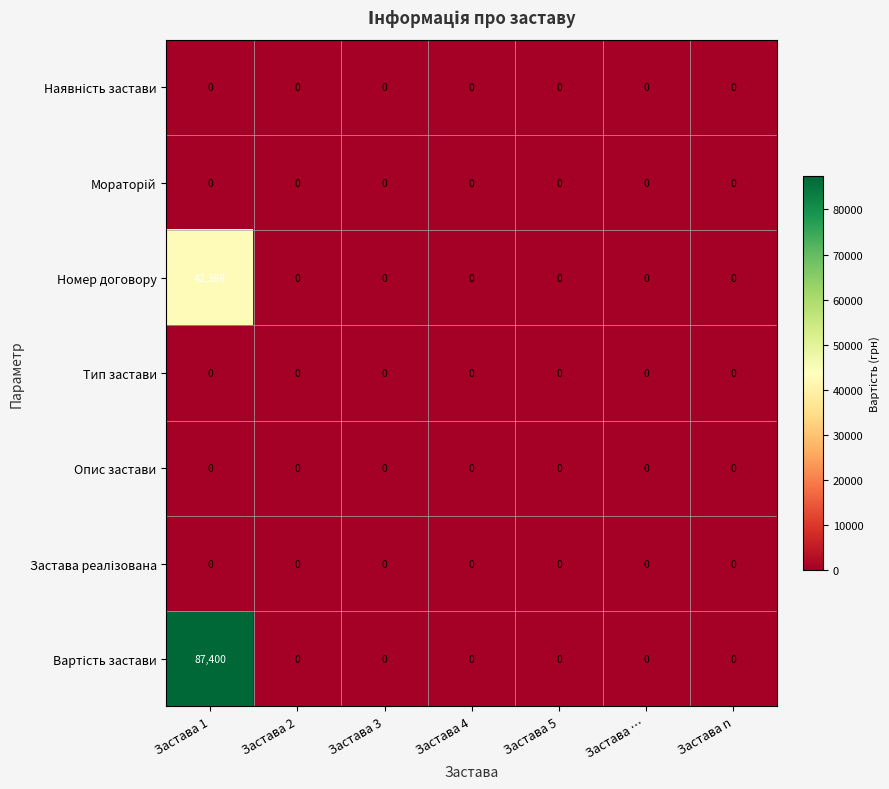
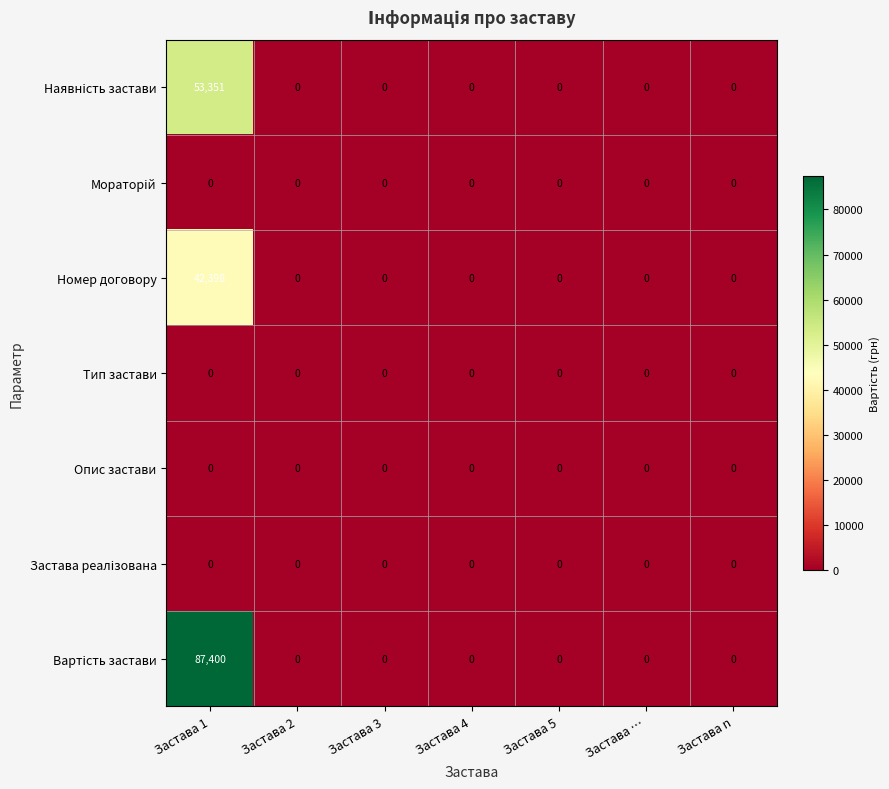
Наявність застави, Застава 1: 0 -> 53,351
